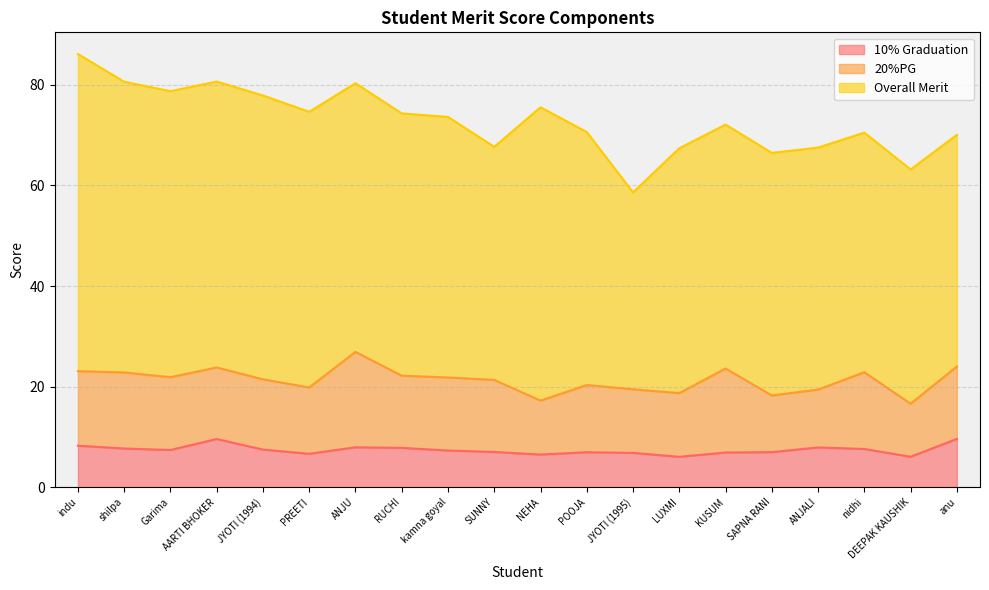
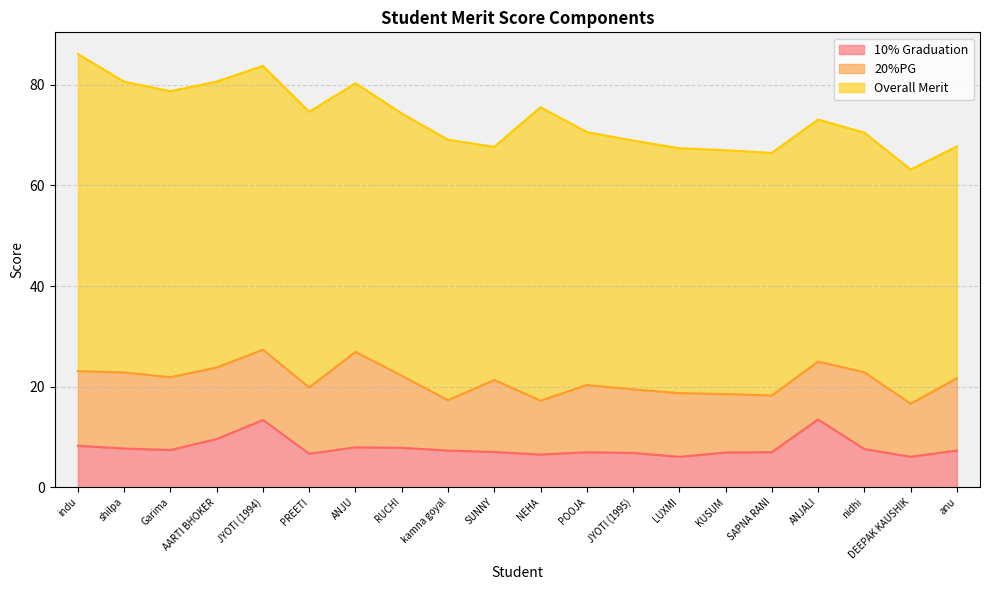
10% Graduation, JYOTI (1994): 7 -> 13
20%PG, kamna goyal: 15 -> 10
Overall Merit, JYOTI (1995): 39 -> 49
20%PG, KUSUM: 17 -> 12
10% Graduation, ANJALI: 8 -> 13
10% Graduation, anu: 10 -> 7
